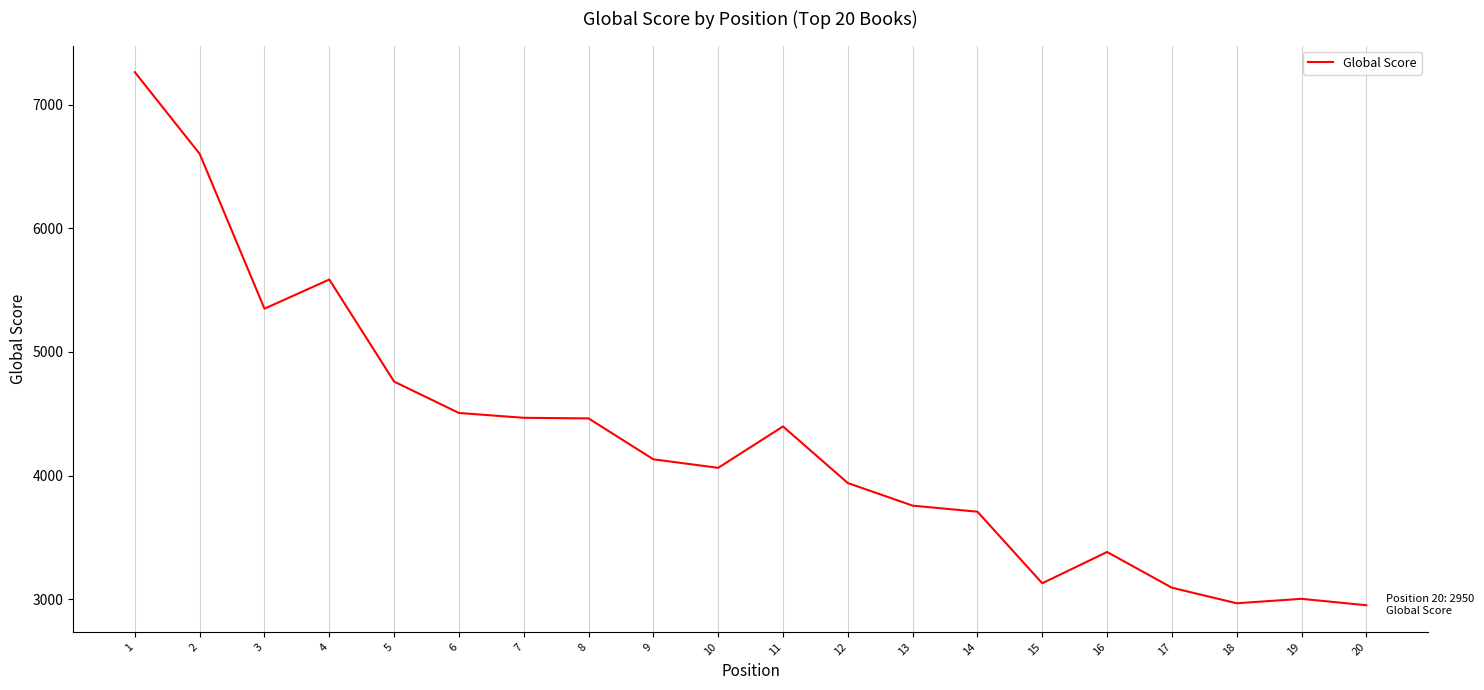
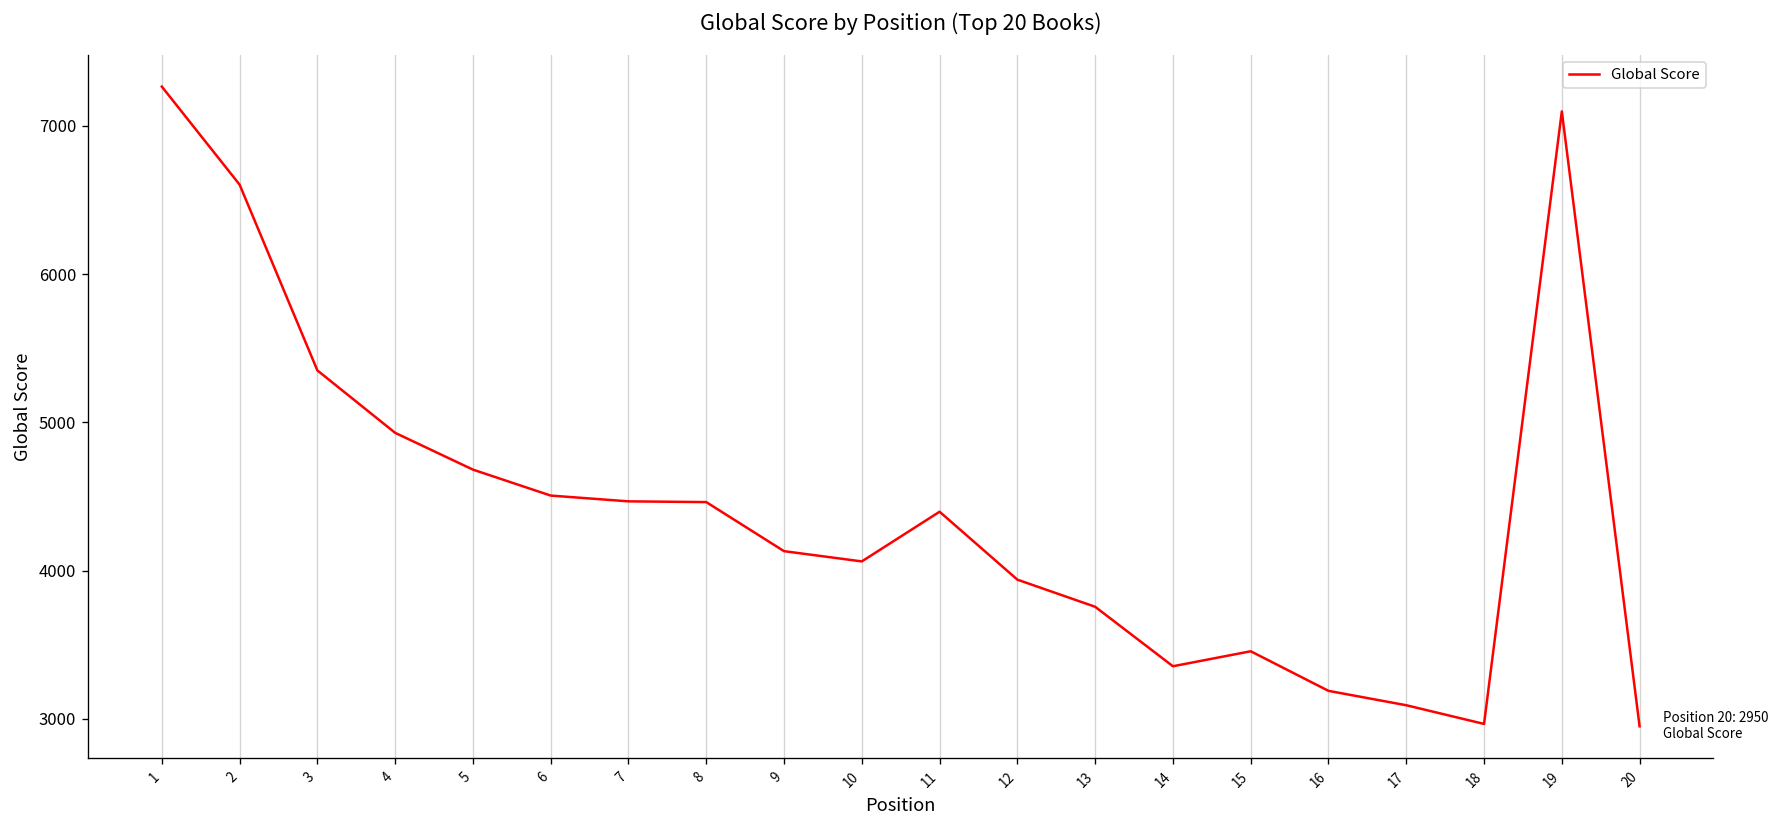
4: 5590 -> 4930
5: 4760 -> 4680
14: 3710 -> 3360
15: 3130 -> 3460
16: 3380 -> 3190
19: 3000 -> 7100
